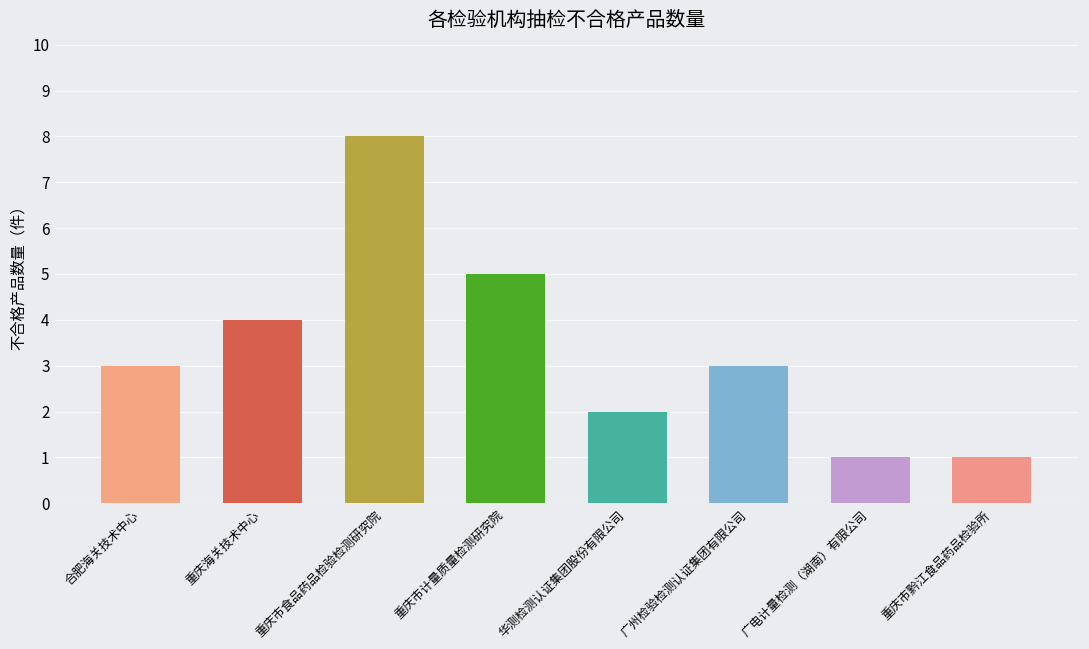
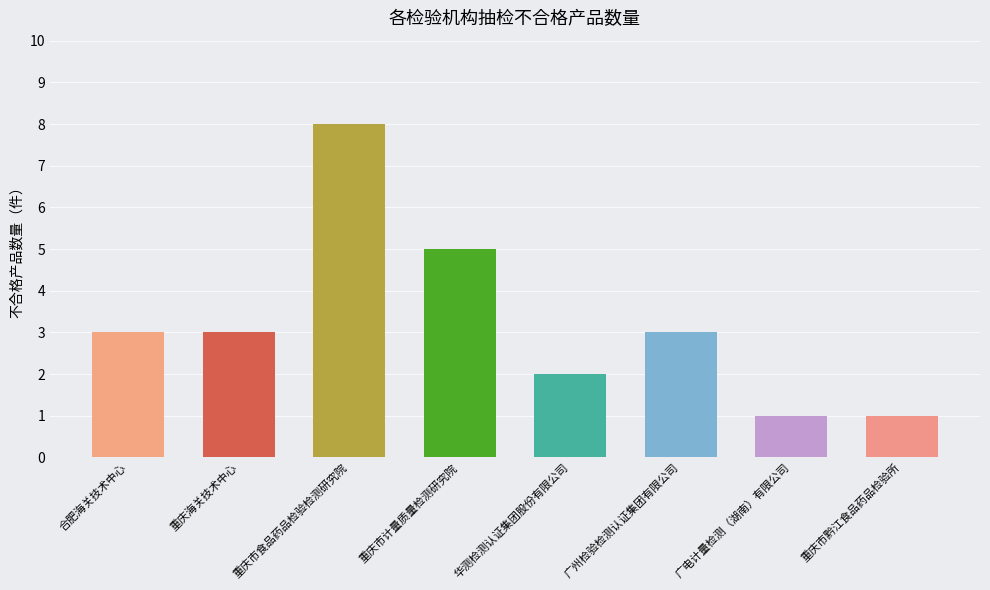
重庆海关技术中心: 4 -> 3
